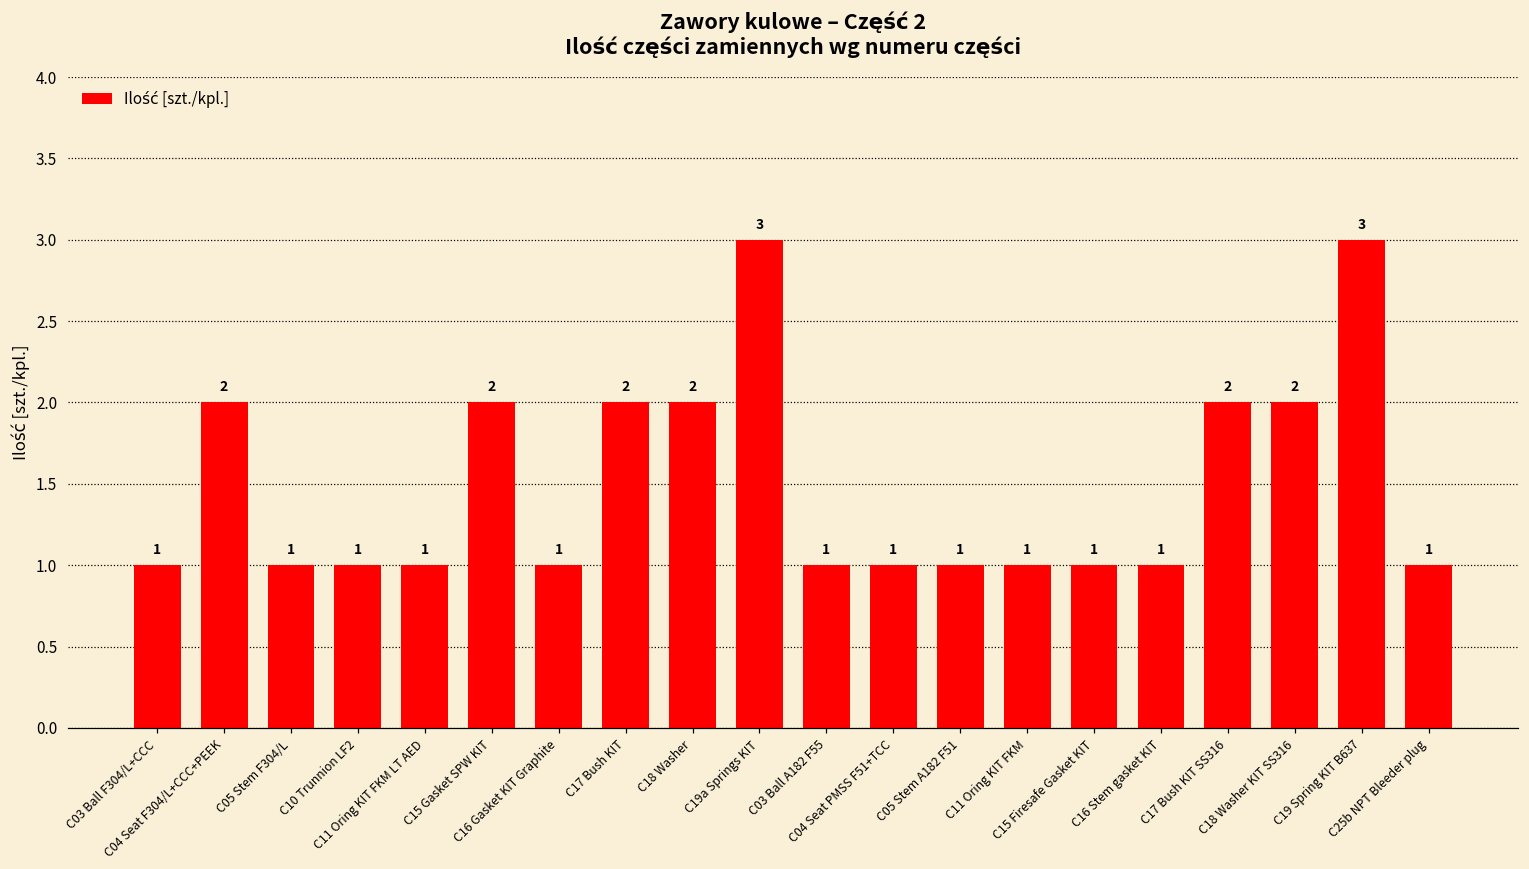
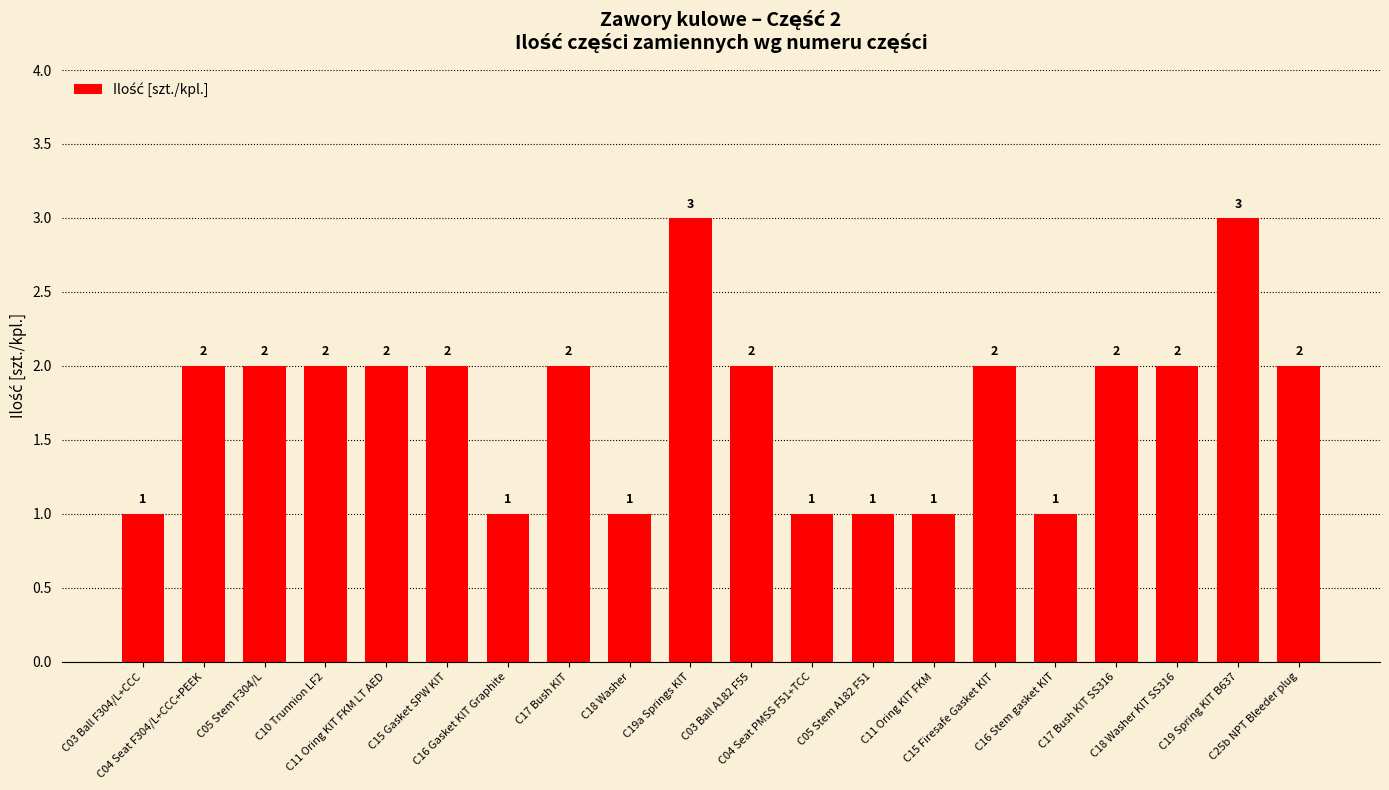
C05 Stem F304/L: 1 -> 2
C10 Trunnion LF2: 1 -> 2
C11 Oring KIT FKM LT AED: 1 -> 2
C18 Washer: 2 -> 1
C03 Ball A182 F55: 1 -> 2
C15 Firesafe Gasket KIT: 1 -> 2
C25b NPT Bleeder plug: 1 -> 2
